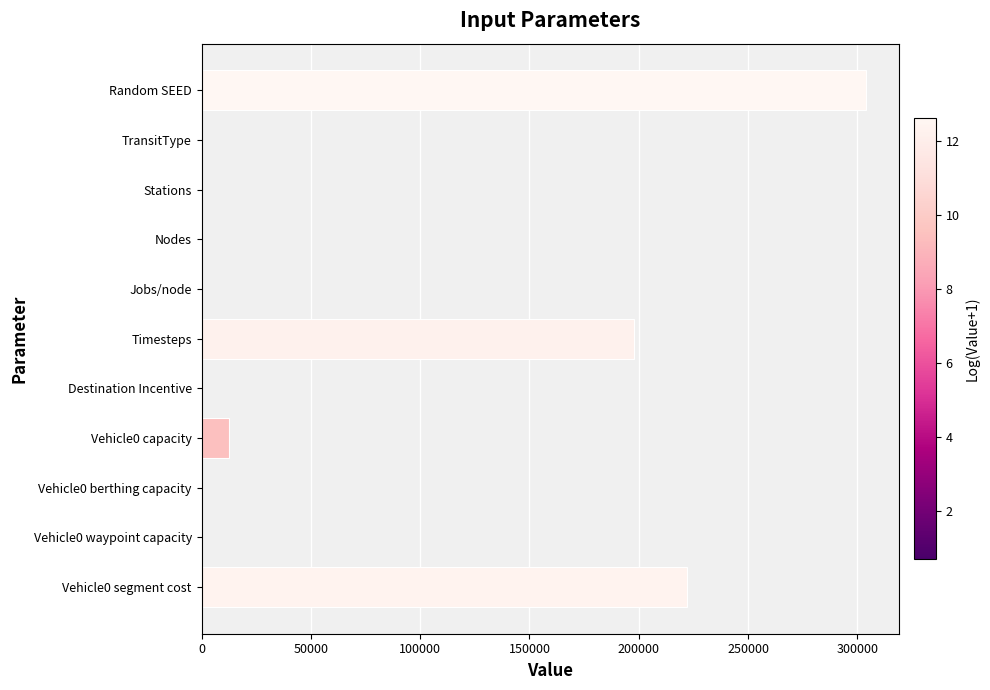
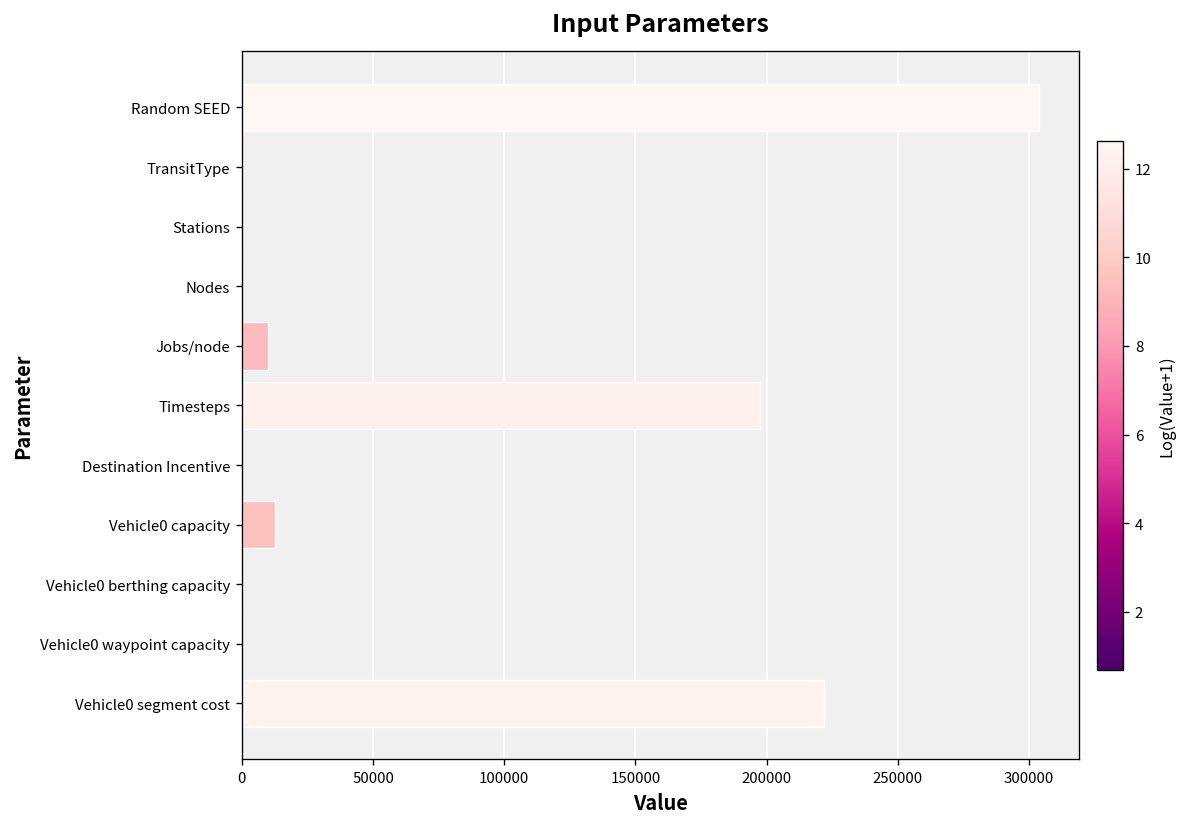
Jobs/node: 0 -> 10000
